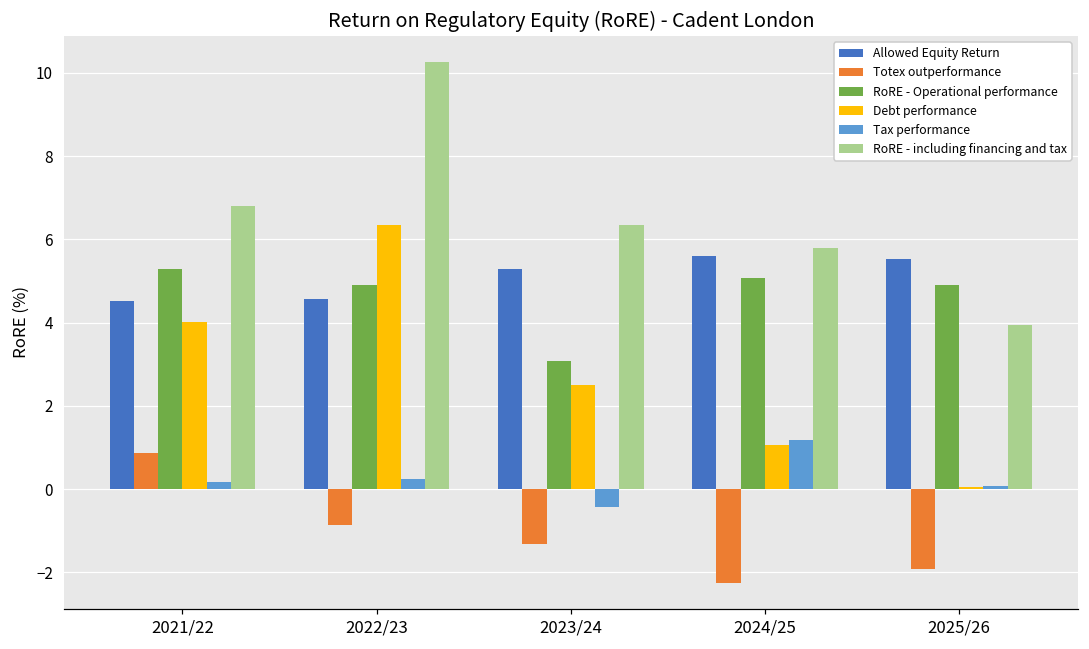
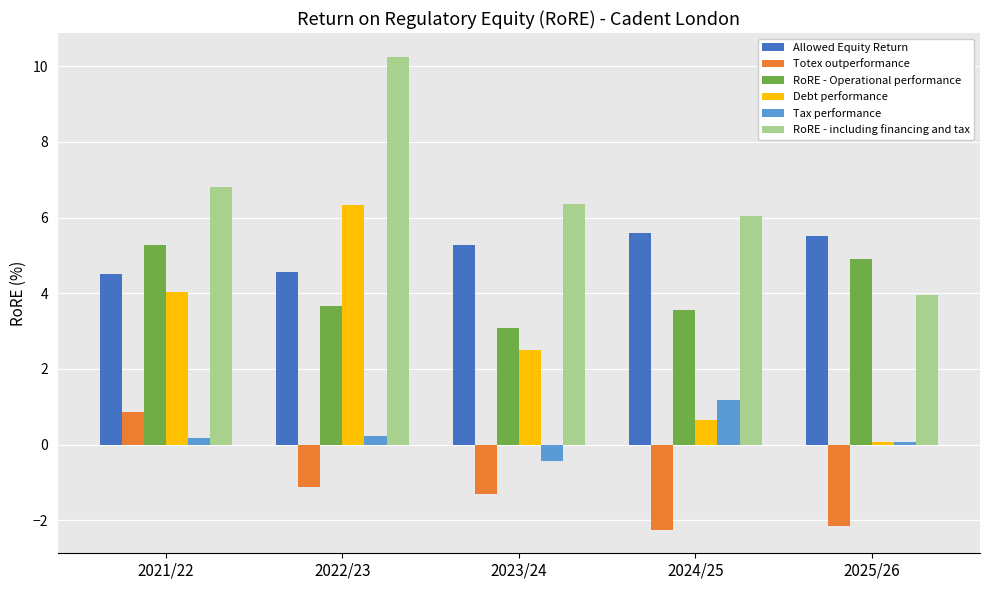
Totex outperformance, 2022/23: -0.9 -> -1.1
RoRE - Operational performance, 2022/23: 4.9 -> 3.7
RoRE - Operational performance, 2024/25: 5.1 -> 3.6
Debt performance, 2024/25: 1.1 -> 0.6
RoRE - including financing and tax, 2024/25: 5.8 -> 6.0
Totex outperformance, 2025/26: -1.9 -> -2.2
